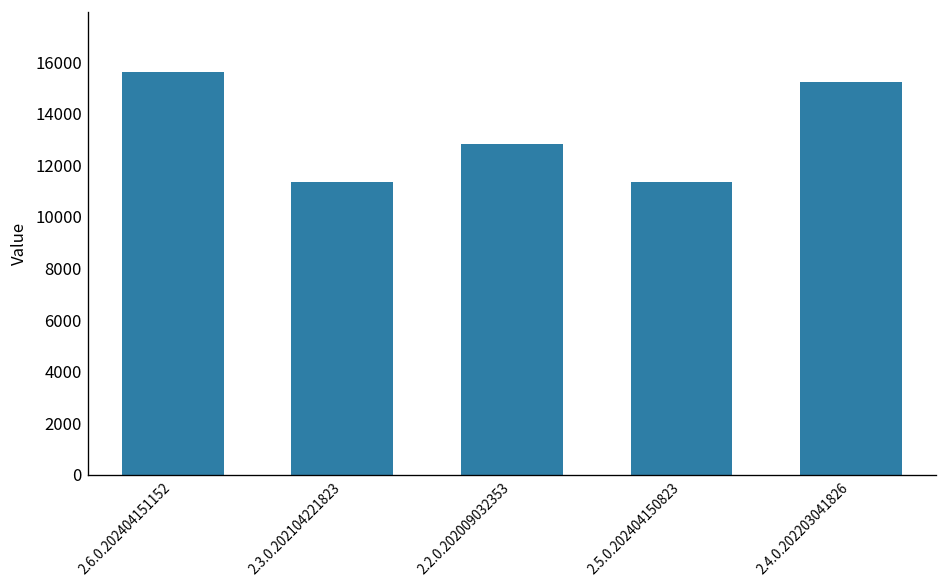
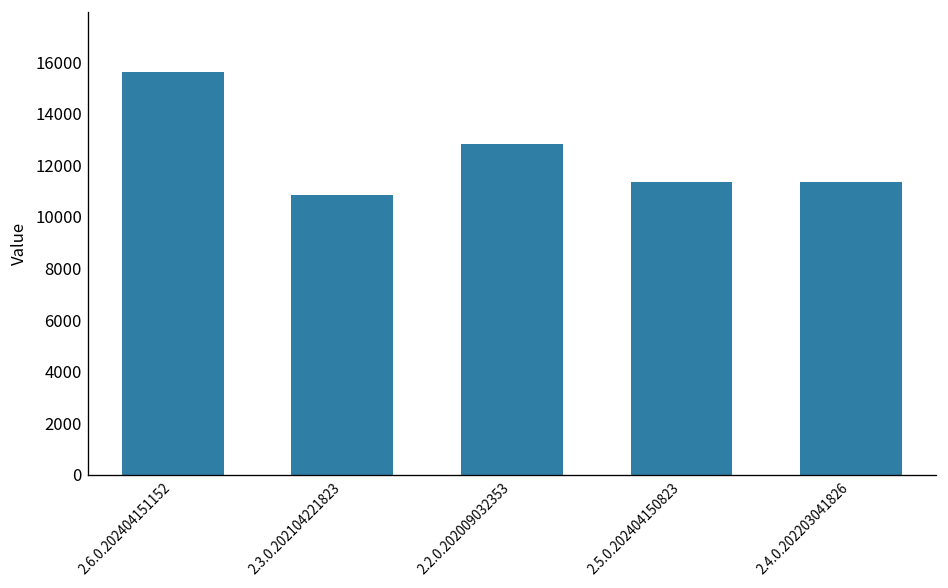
2.3.0.202104221823: 11300 -> 10800
2.4.0.202203041826: 15200 -> 11300
